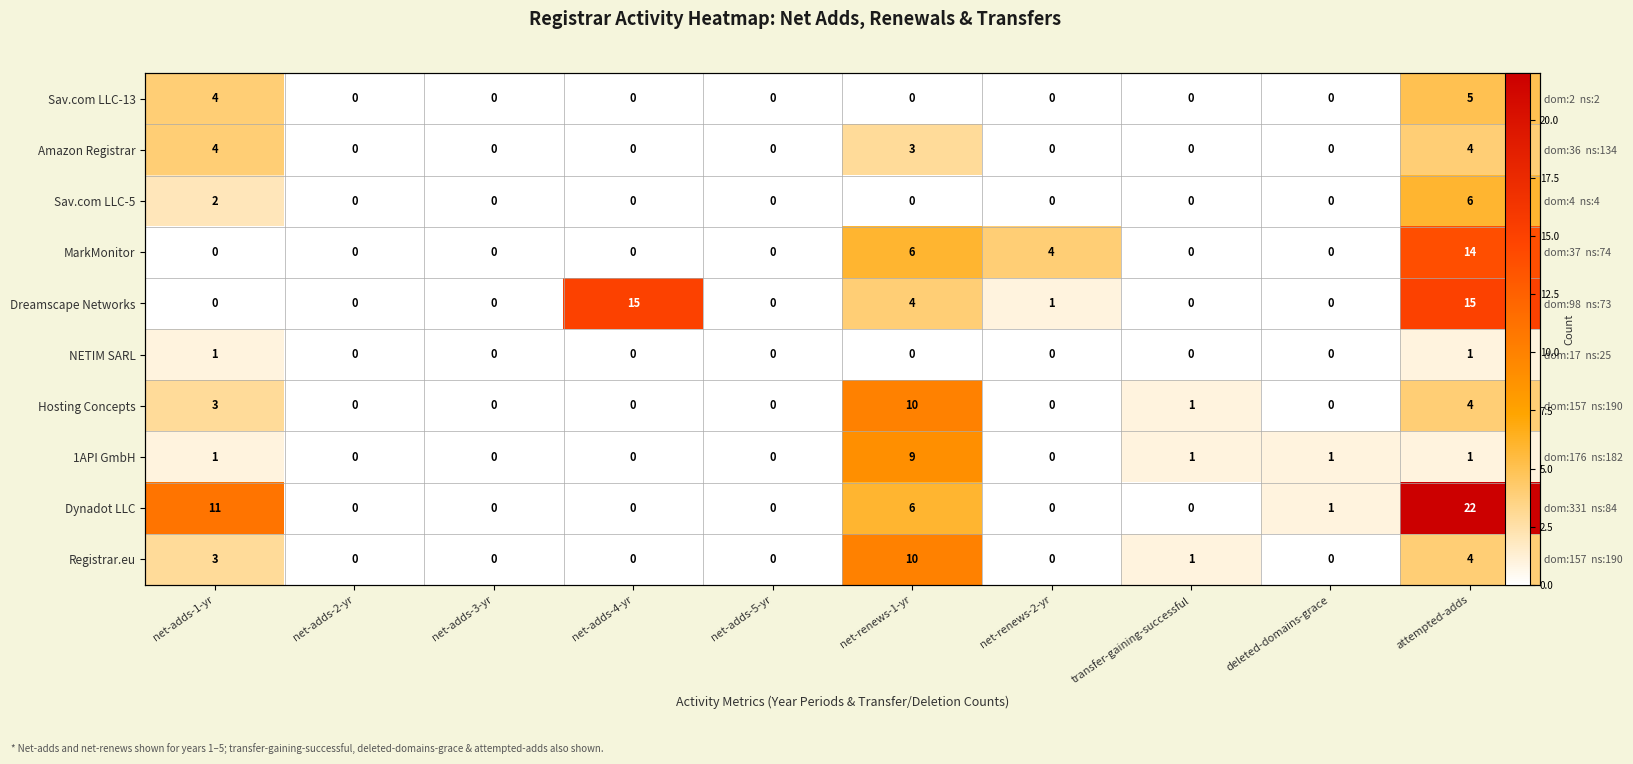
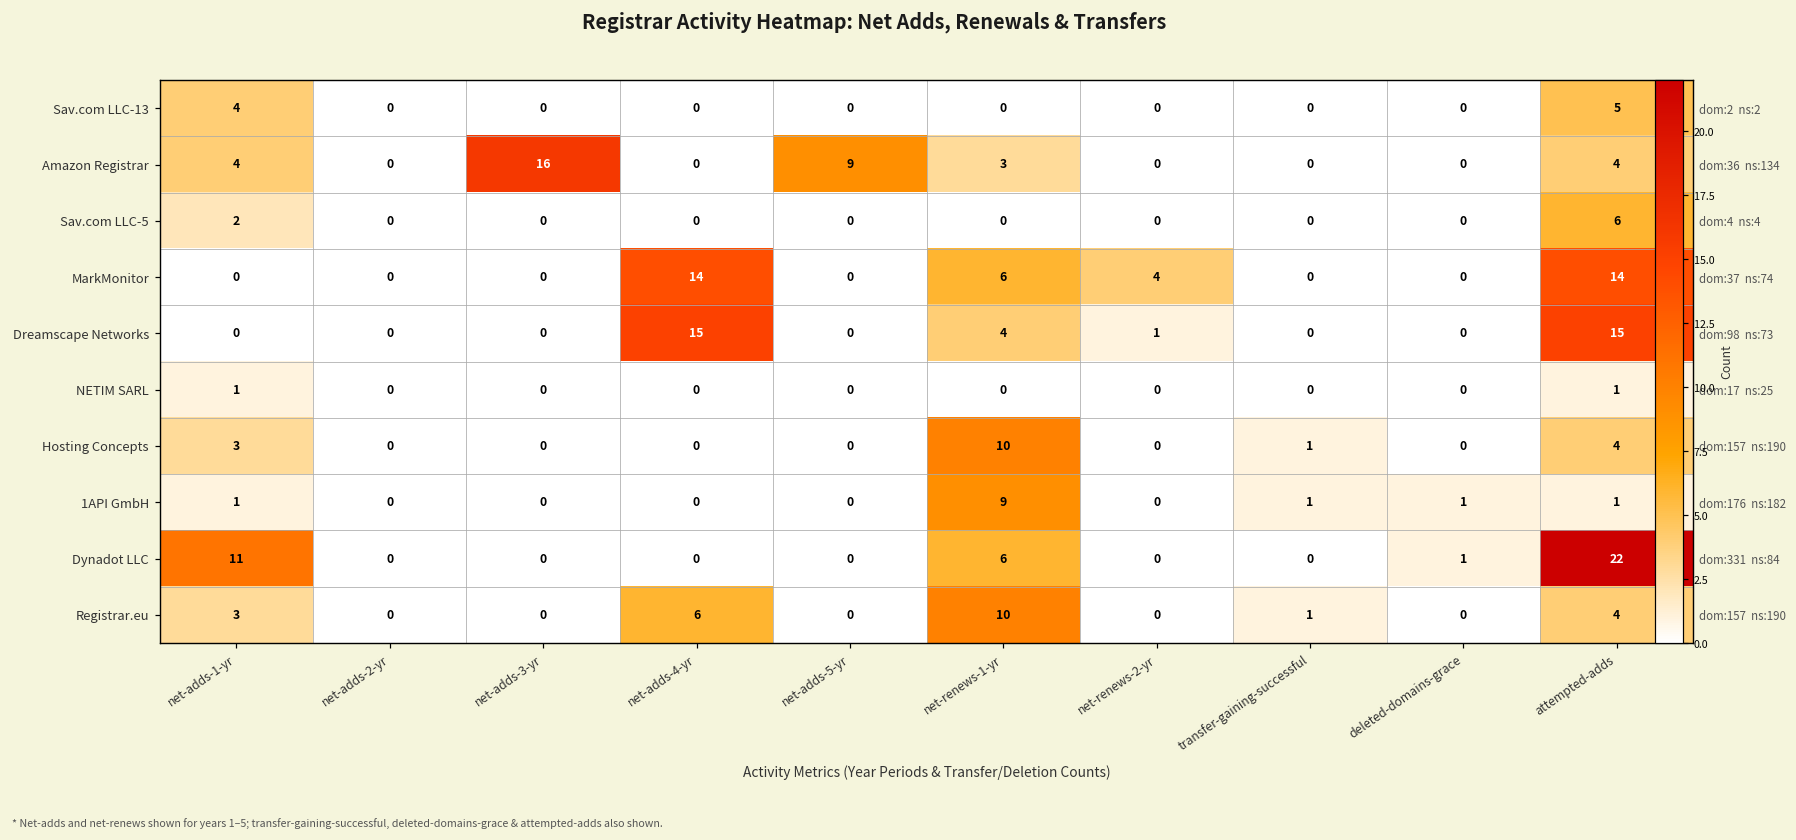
Amazon Registrar, net-adds-3-yr: 0 -> 16
Amazon Registrar, net-adds-5-yr: 0 -> 9
MarkMonitor, net-adds-4-yr: 0 -> 14
Registrar.eu, net-adds-4-yr: 0 -> 6
